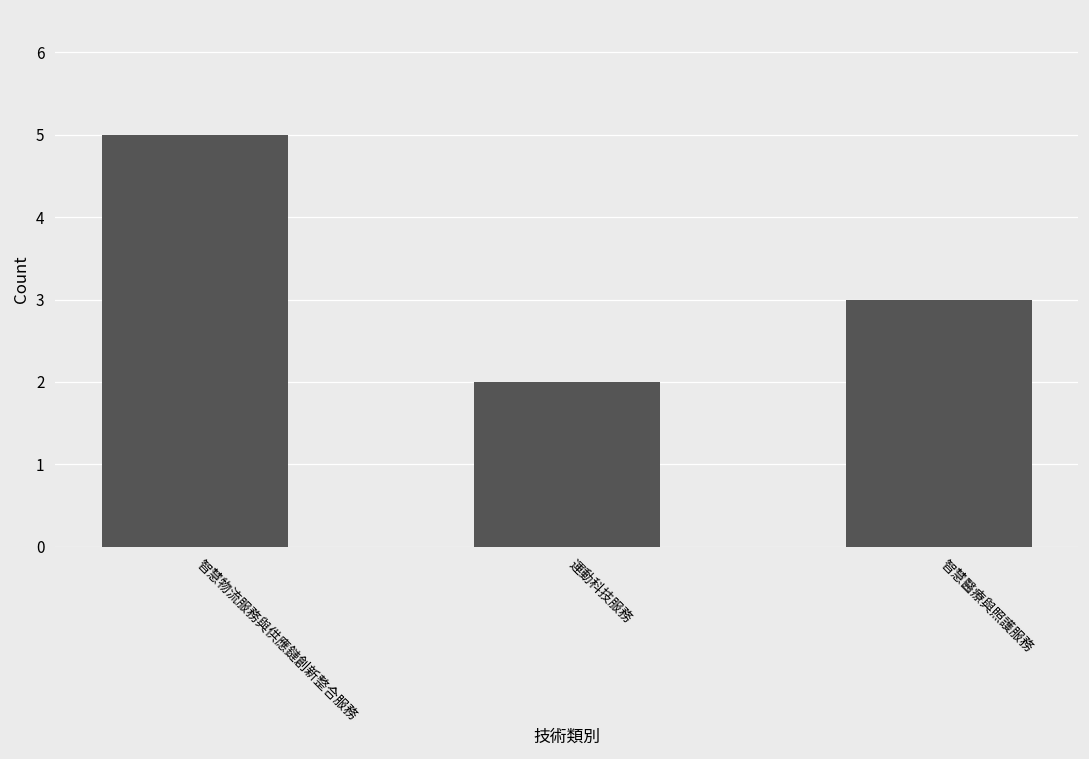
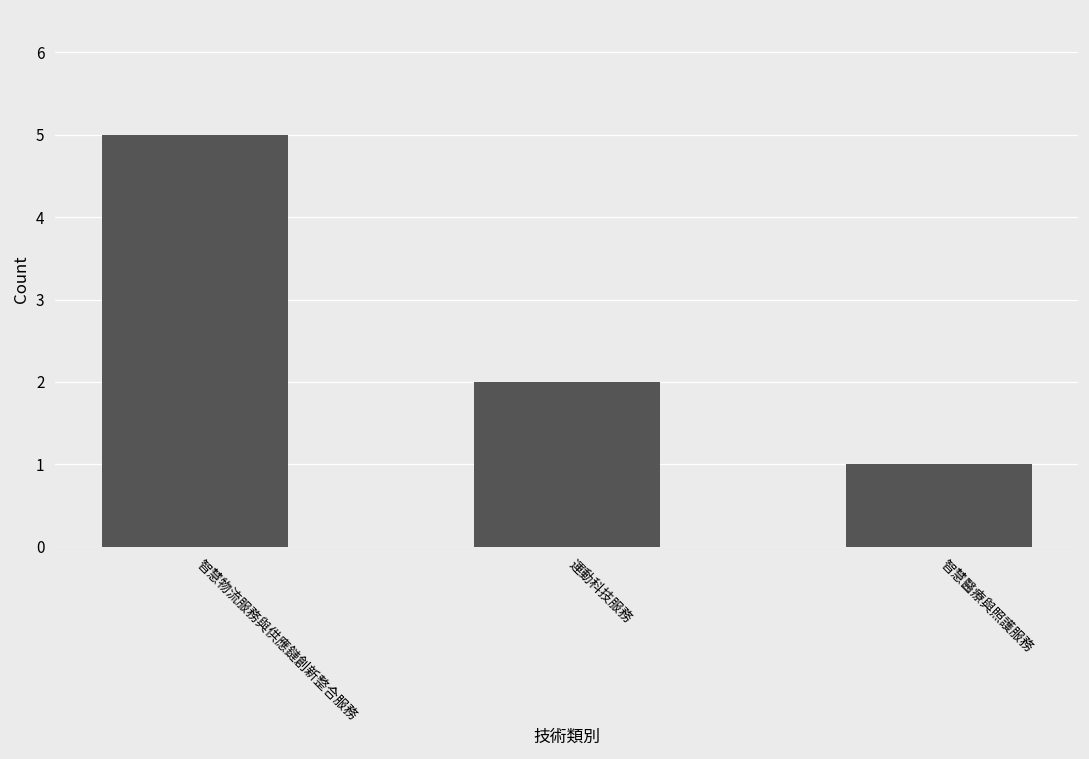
智慧醫療與照護服務: 3 -> 1
